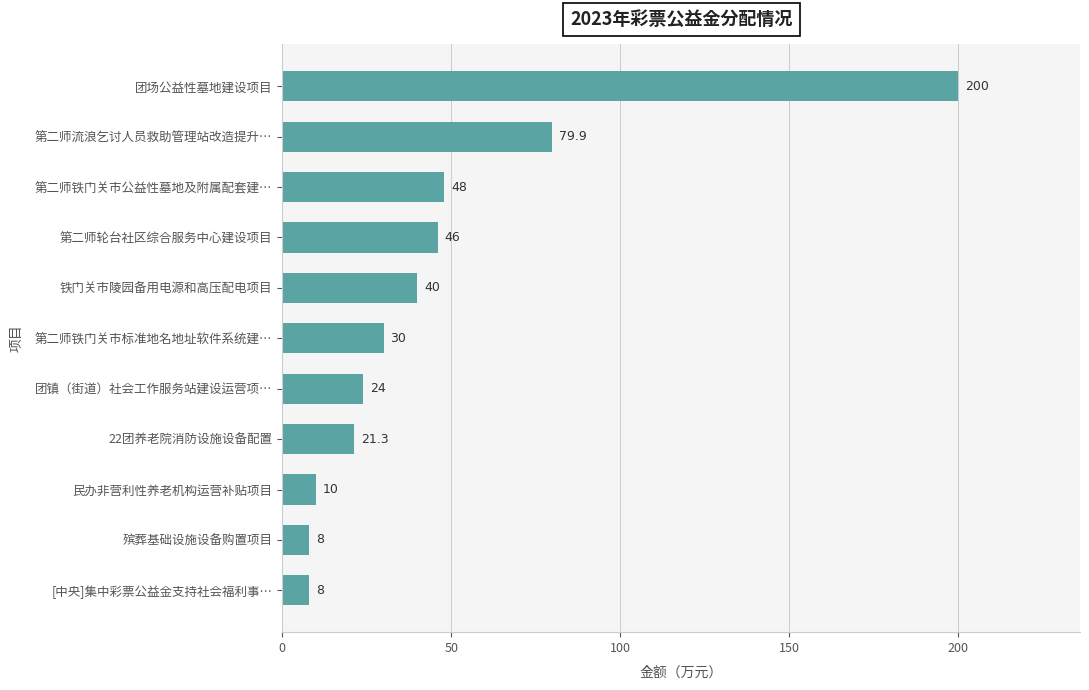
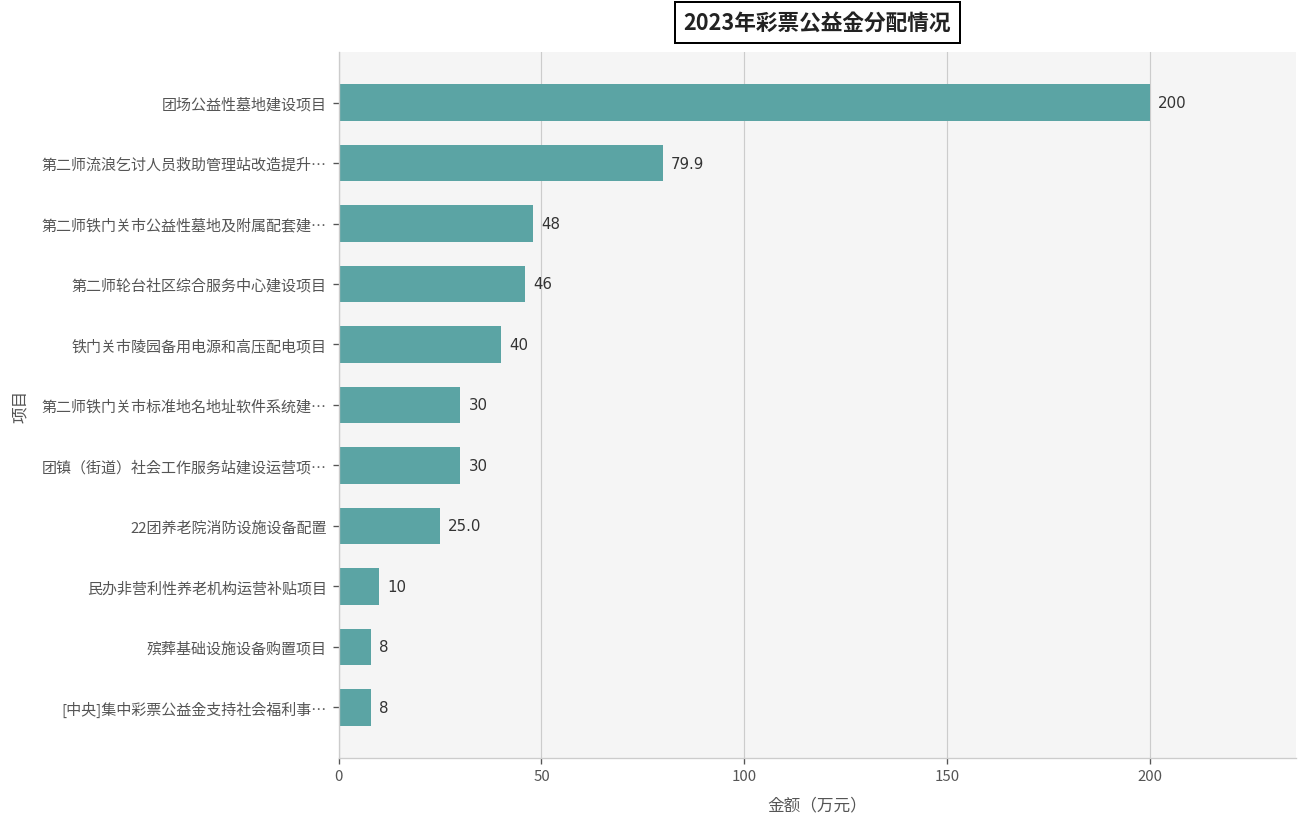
团镇（街道）社会工作服务站建设运营项…: 24 -> 30
22团养老院消防设施设备配置: 21.3 -> 25.0
